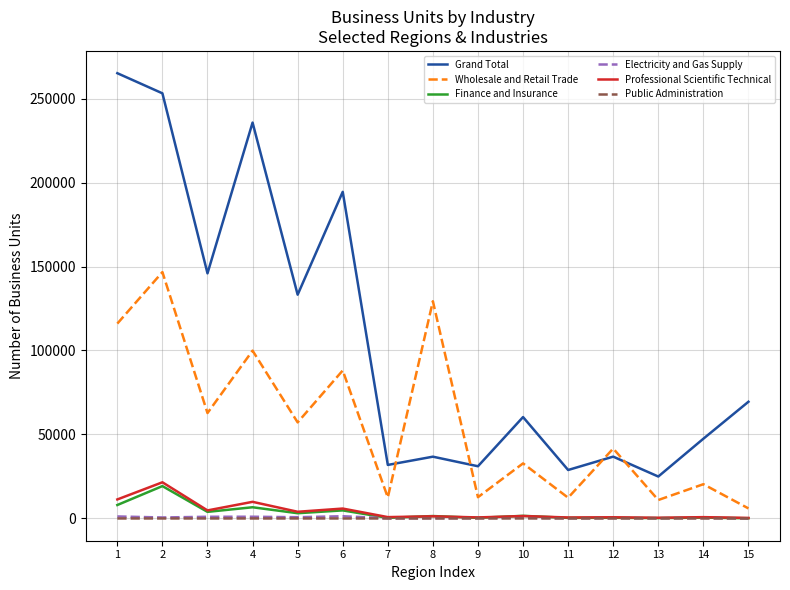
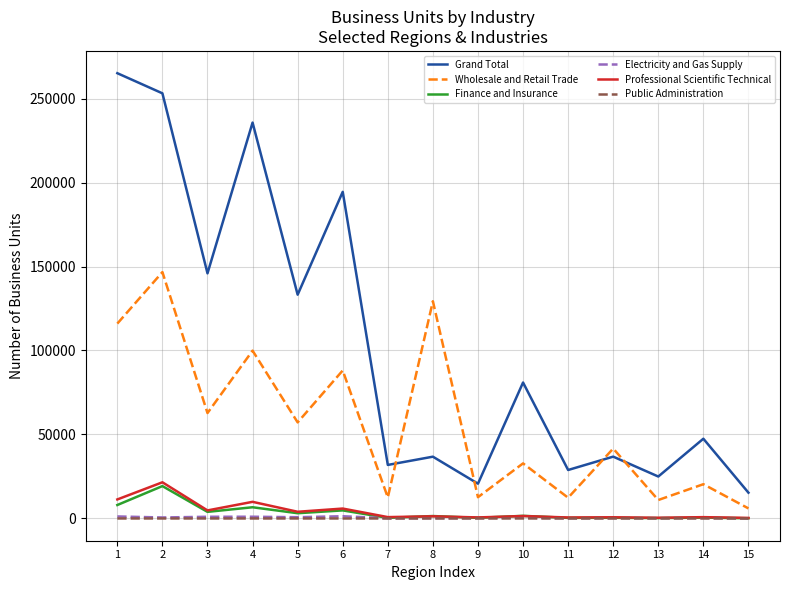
Grand Total, 9: 31000 -> 21000
Grand Total, 10: 60000 -> 81000
Grand Total, 15: 69000 -> 15000
